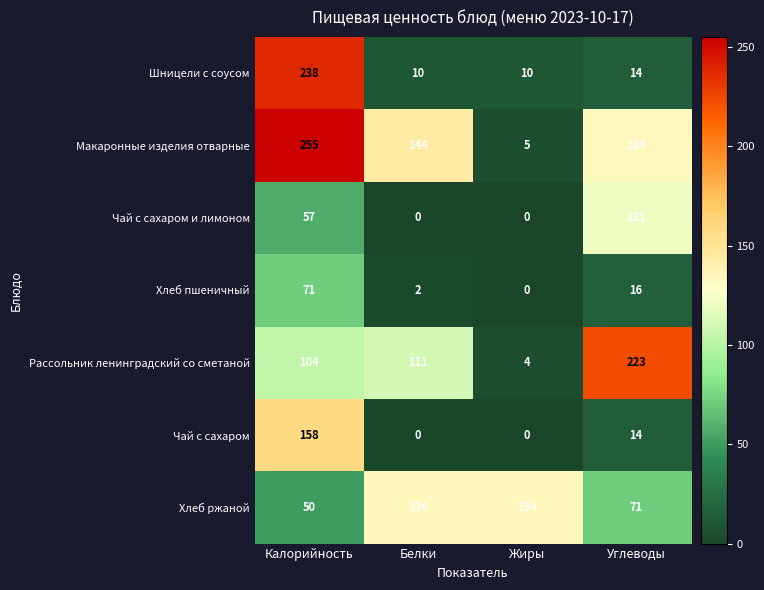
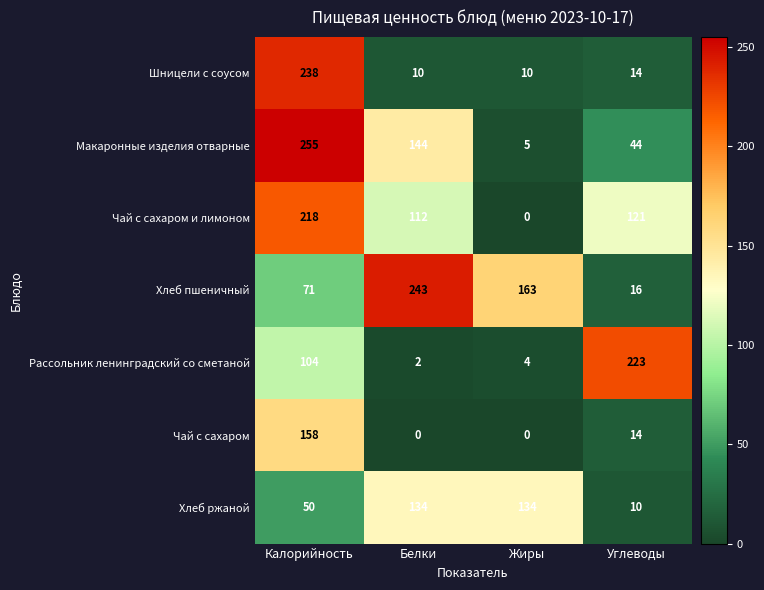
Макаронные изделия отварные, Углеводы: 133 -> 44
Чай с сахаром и лимоном, Калорийность: 57 -> 218
Чай с сахаром и лимоном, Белки: 0 -> 112
Хлеб пшеничный, Белки: 2 -> 243
Хлеб пшеничный, Жиры: 0 -> 163
Рассольник ленинградский со сметаной, Белки: 111 -> 2
Хлеб ржаной, Углеводы: 71 -> 10
